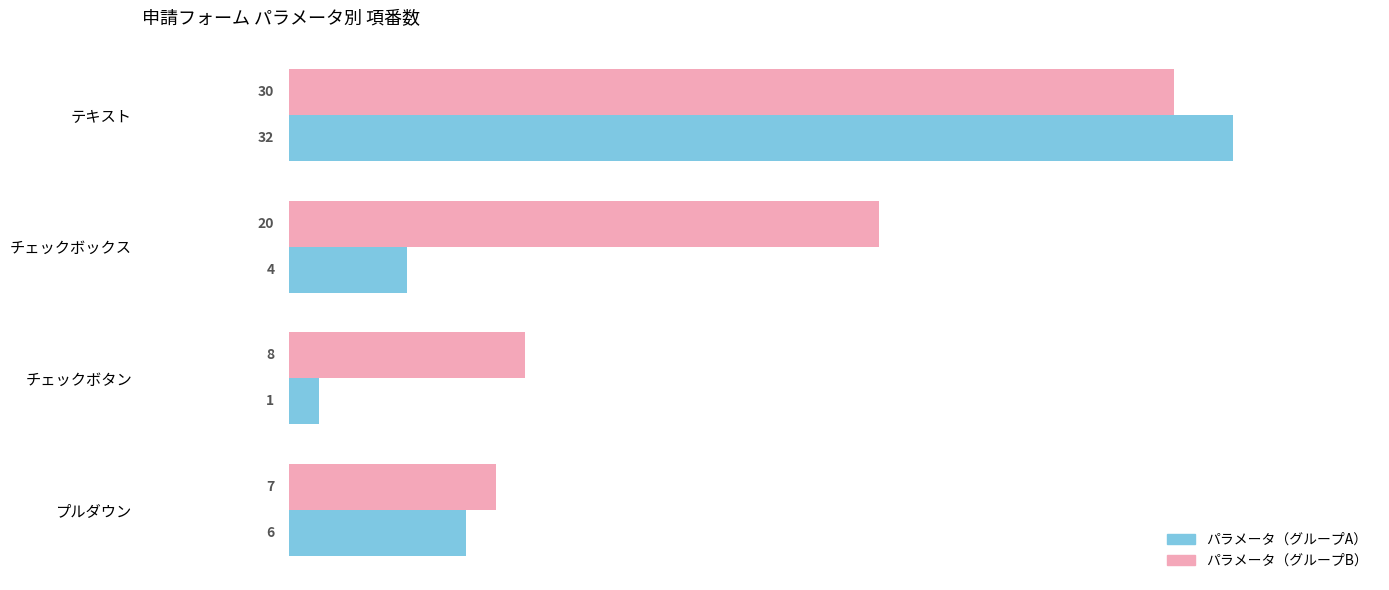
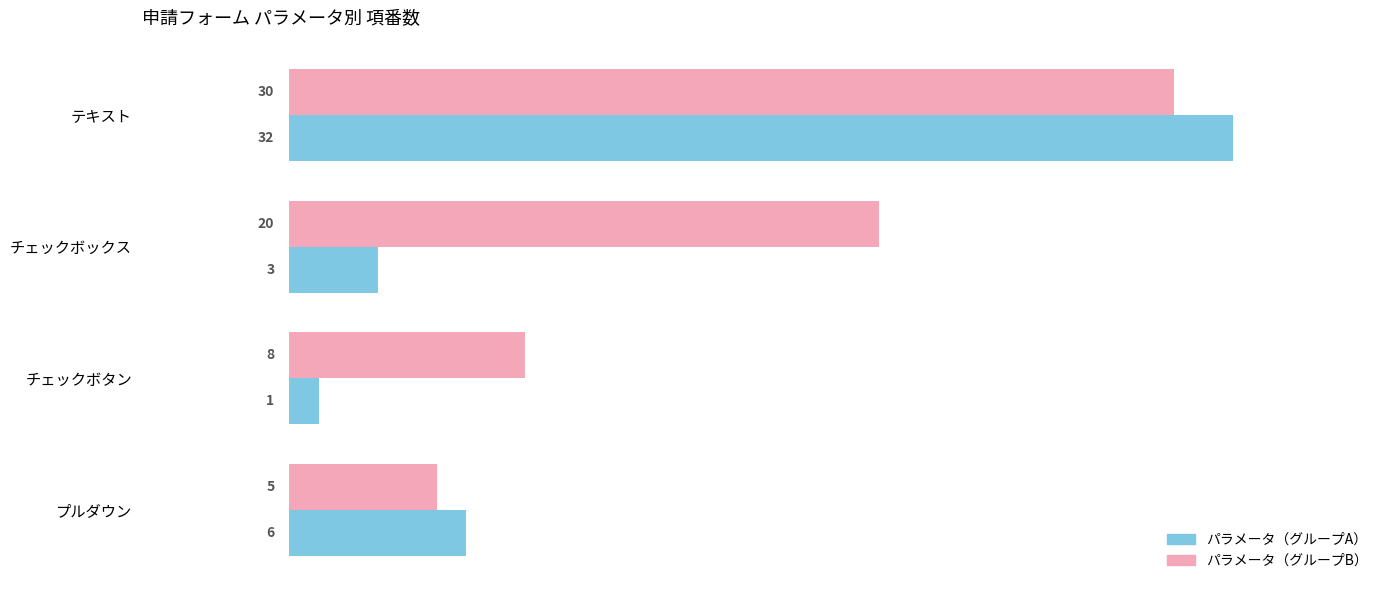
パラメータ（グループA）, チェックボックス: 4 -> 3
パラメータ（グループB）, プルダウン: 7 -> 5
